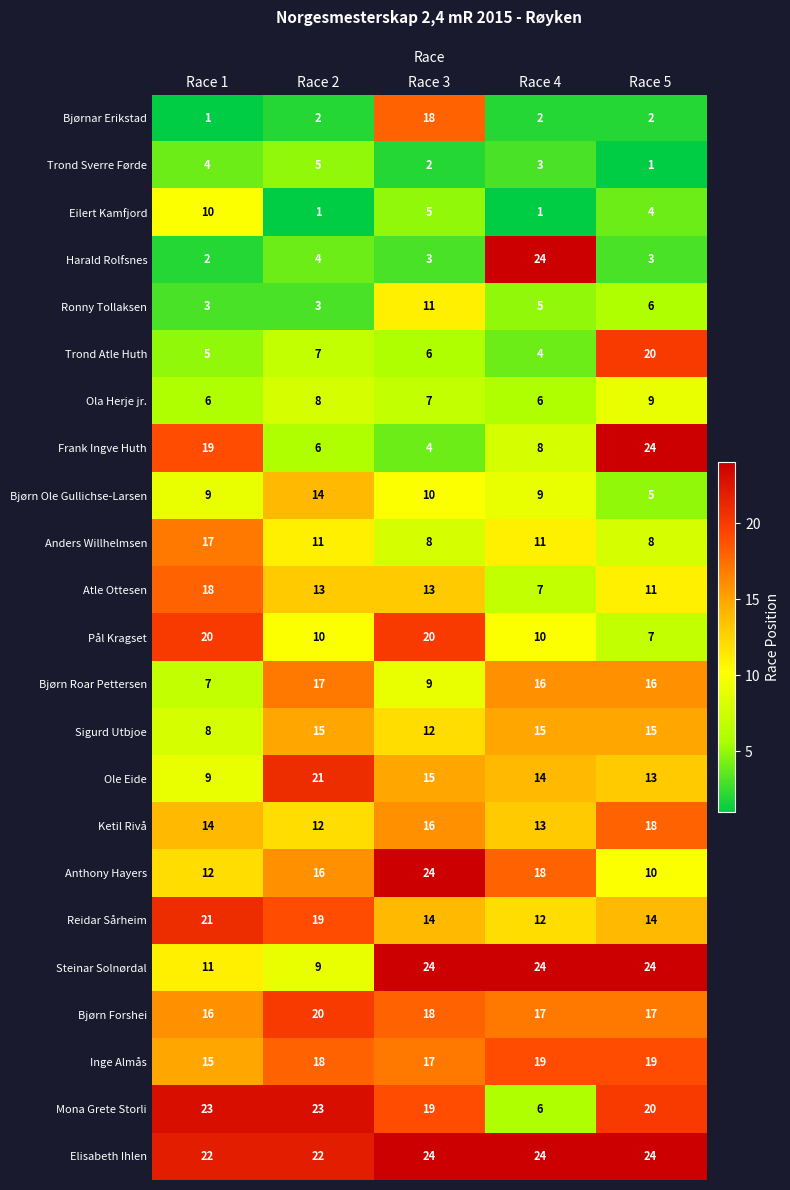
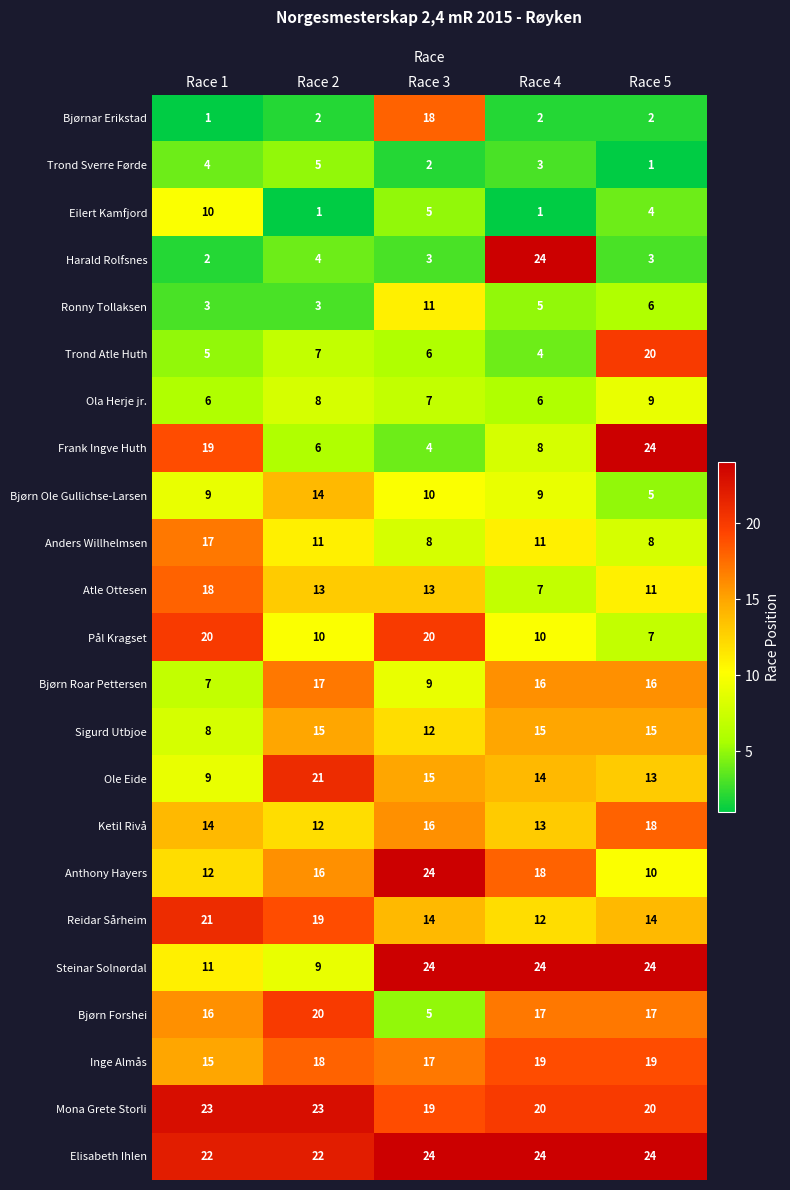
Bjørn Forshei, Race 3: 18 -> 5
Mona Grete Storli, Race 4: 6 -> 20
